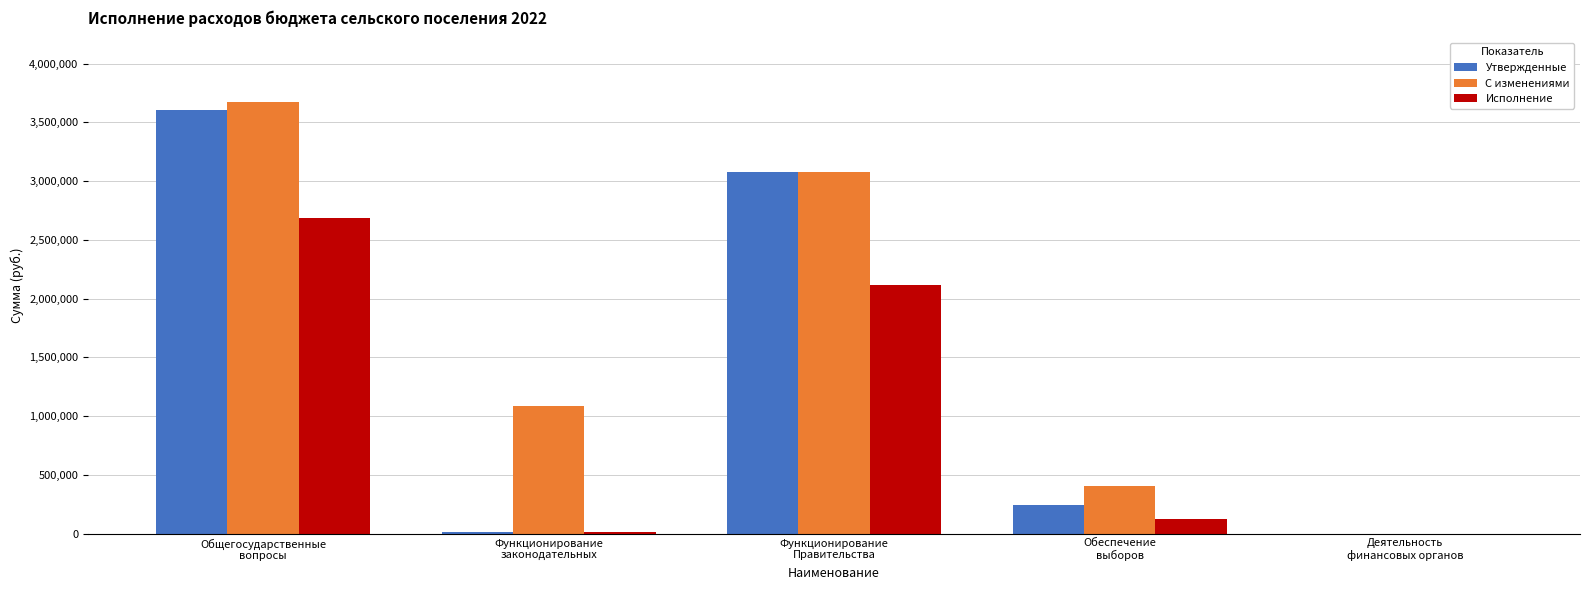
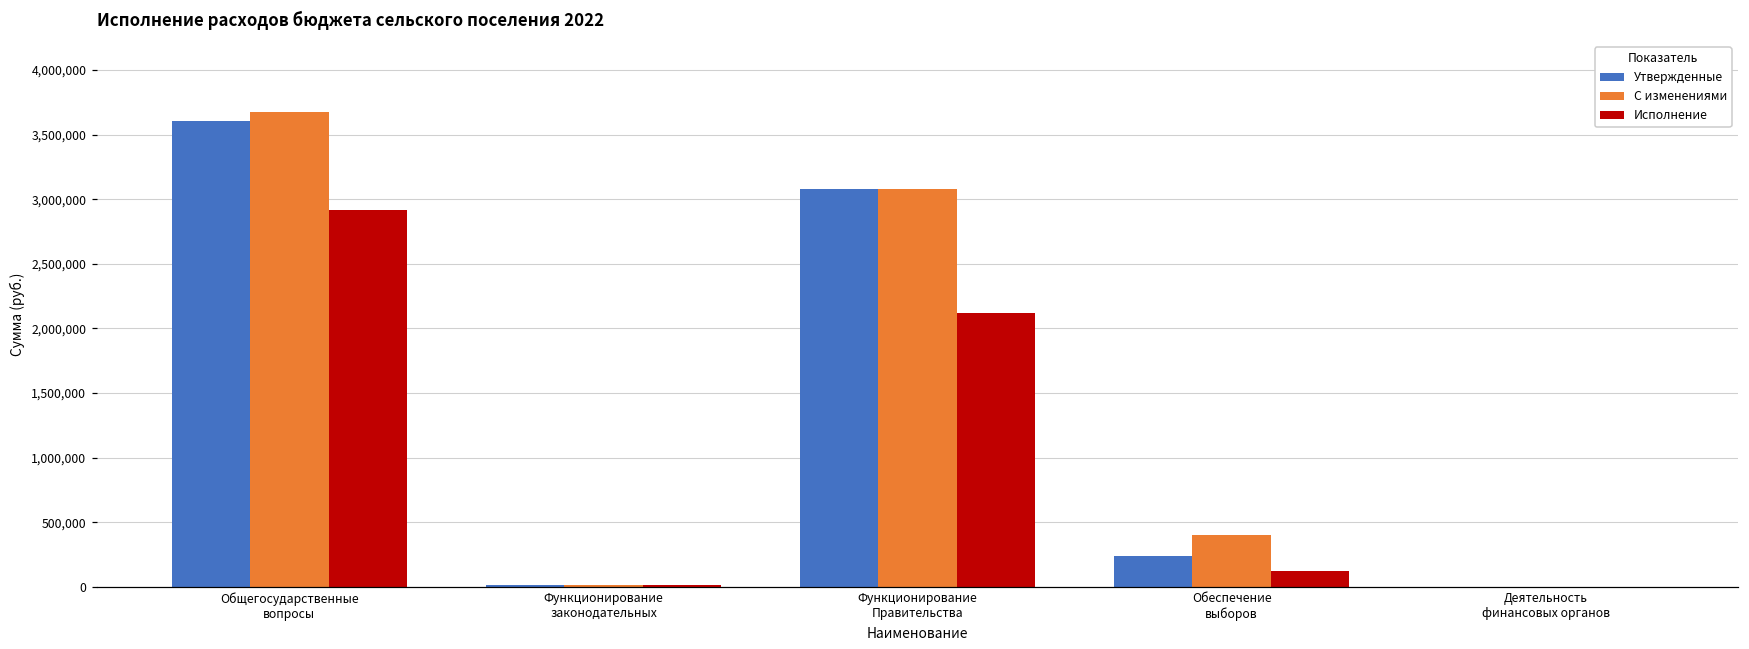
Исполнение, Общегосударственные вопросы: 2,690,000 -> 2,910,000
С изменениями, Функционирование законодательных: 1,090,000 -> 20,000
